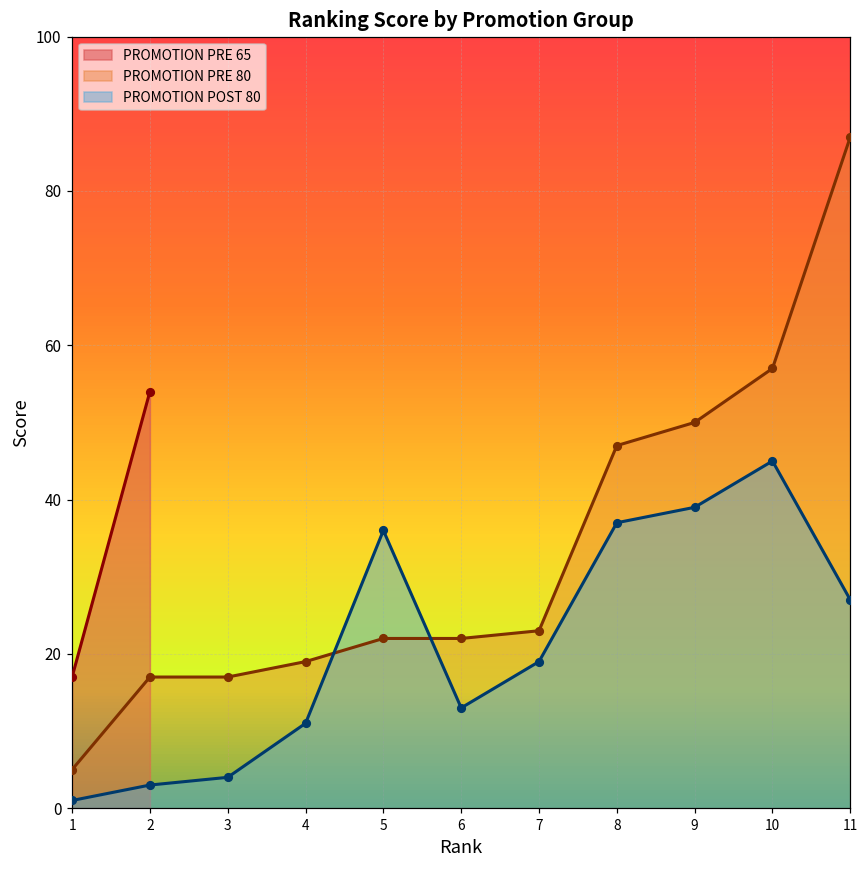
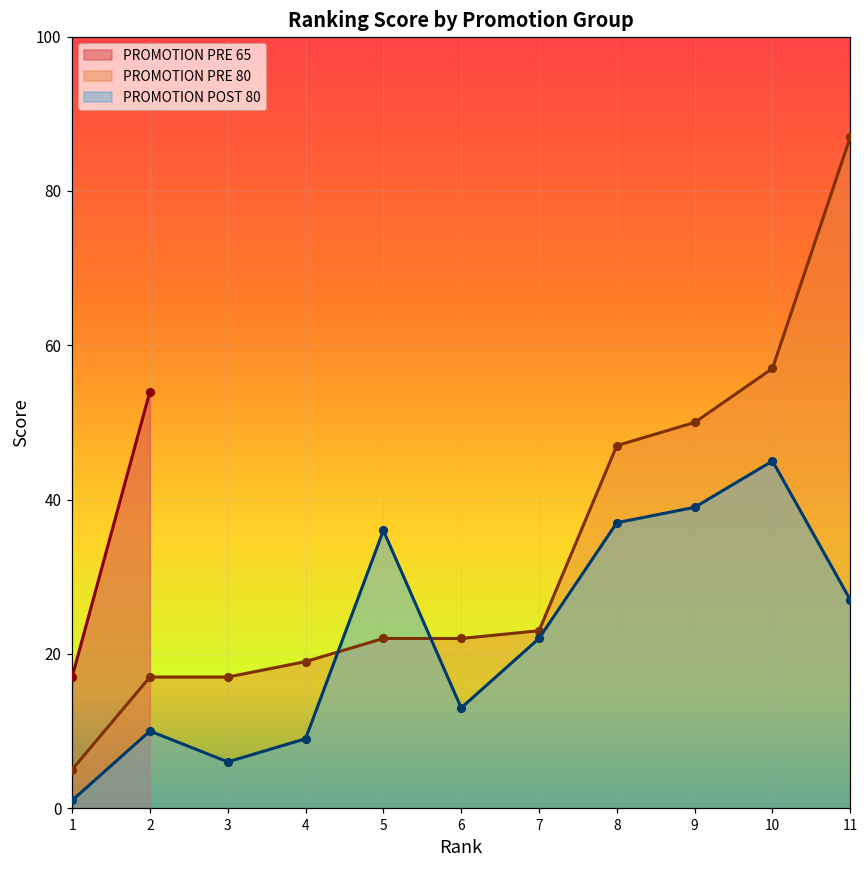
PROMOTION POST 80, 2: 3 -> 10
PROMOTION POST 80, 3: 4 -> 6
PROMOTION POST 80, 4: 11 -> 9
PROMOTION POST 80, 7: 19 -> 22
